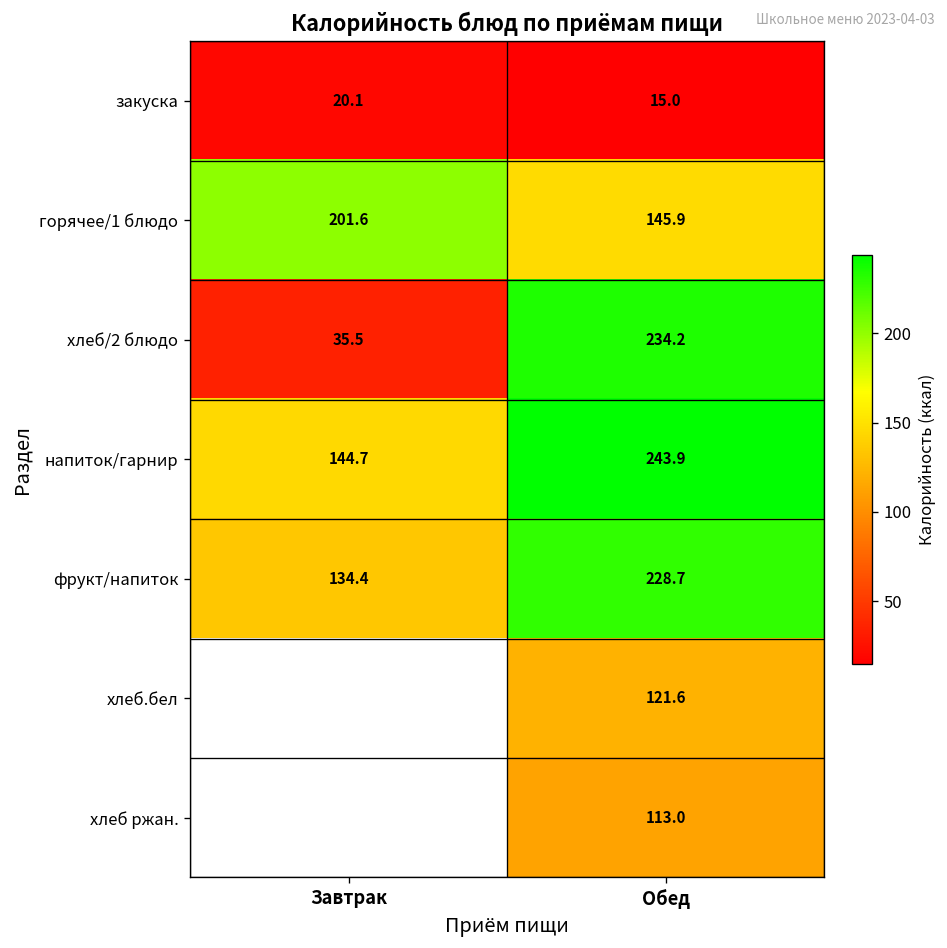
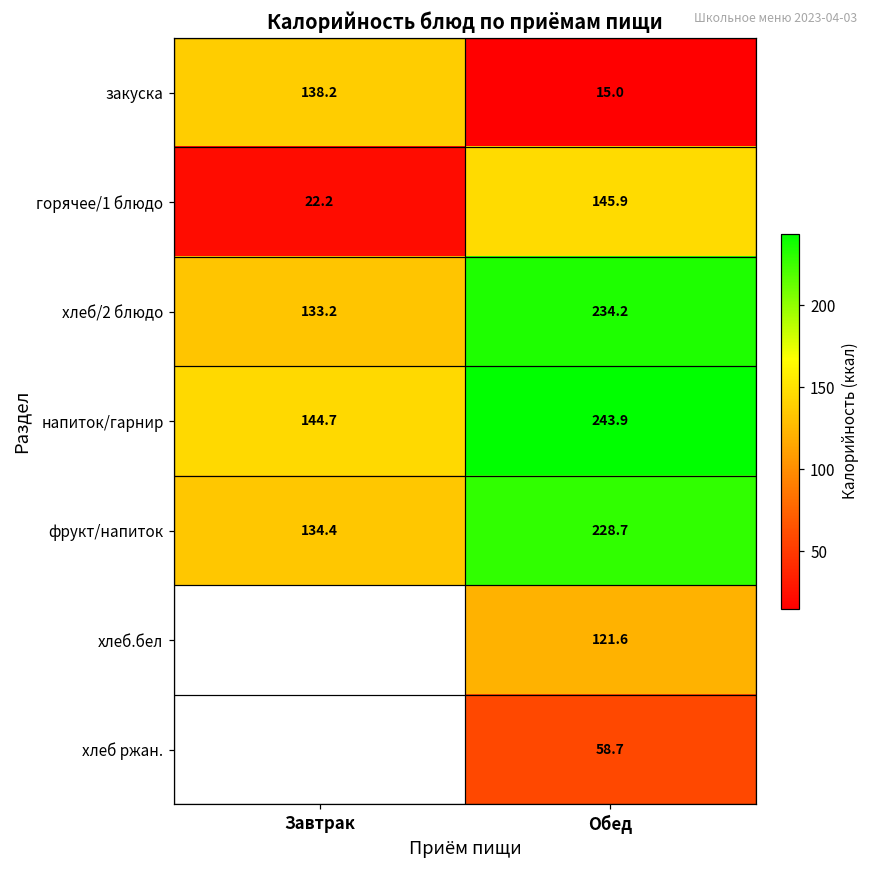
закуска, Завтрак: 20.1 -> 138.2
горячее/1 блюдо, Завтрак: 201.6 -> 22.2
хлеб/2 блюдо, Завтрак: 35.5 -> 133.2
хлеб ржан., Обед: 113.0 -> 58.7
